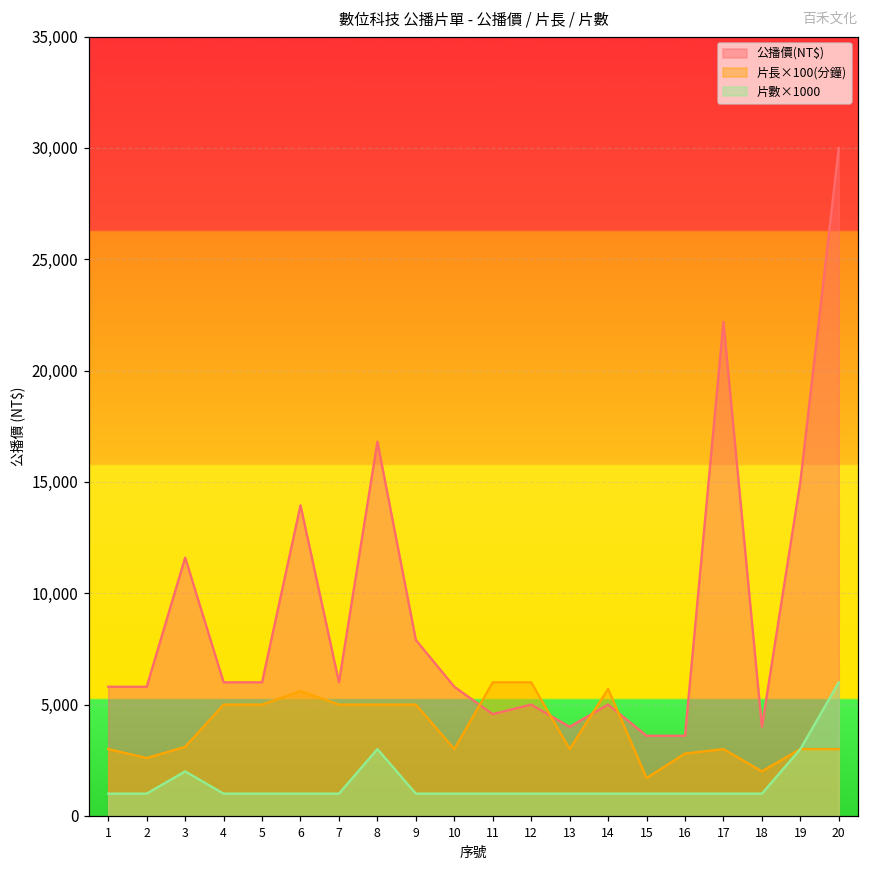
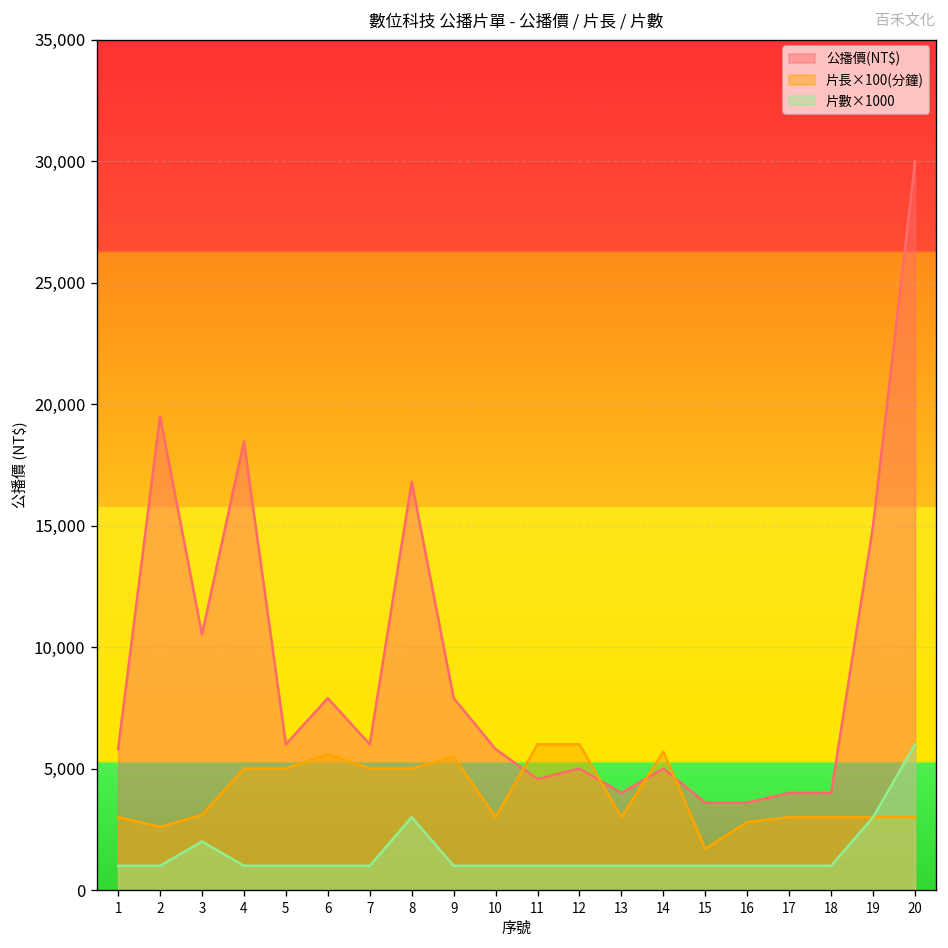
公播價(NT$), 2: 5,800 -> 19,500
公播價(NT$), 3: 11,600 -> 10,500
公播價(NT$), 4: 6,000 -> 18,500
公播價(NT$), 6: 13,900 -> 7,900
片長×100(分鐘), 9: 5,000 -> 5,500
公播價(NT$), 17: 22,200 -> 4,000
片長×100(分鐘), 18: 2,000 -> 3,000
